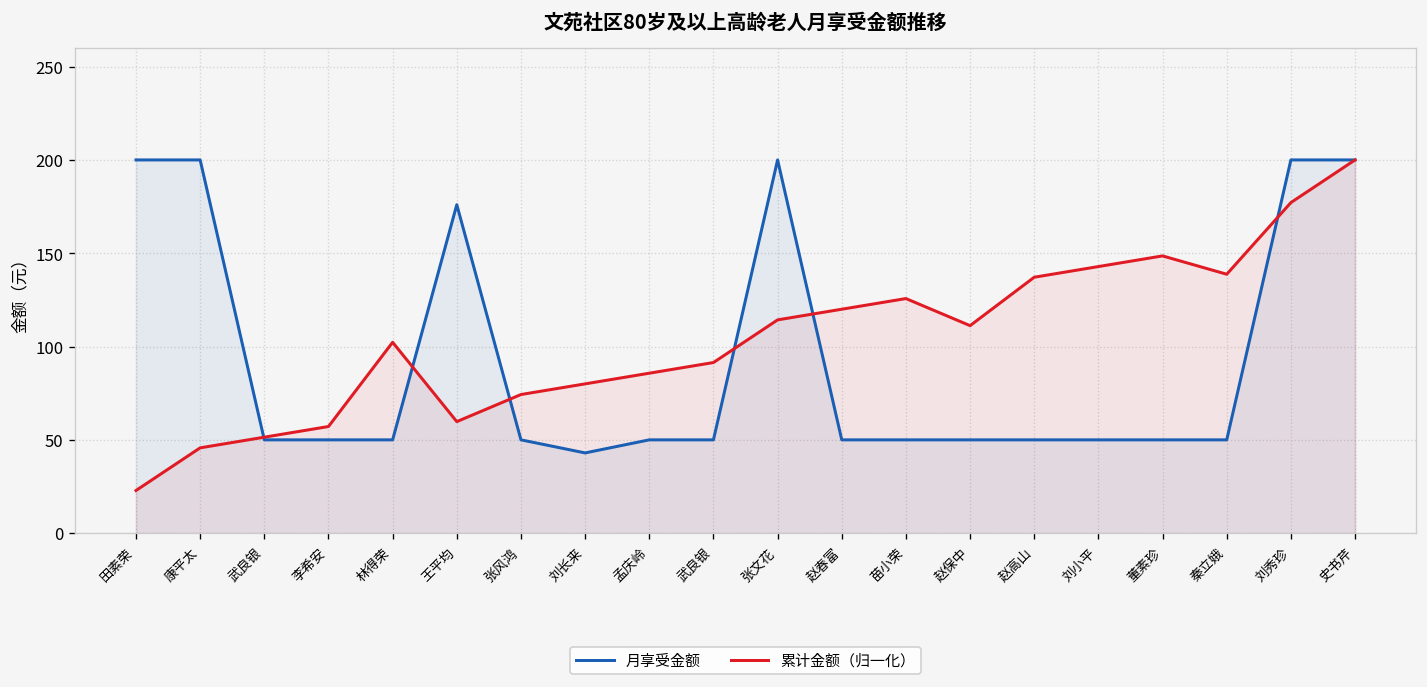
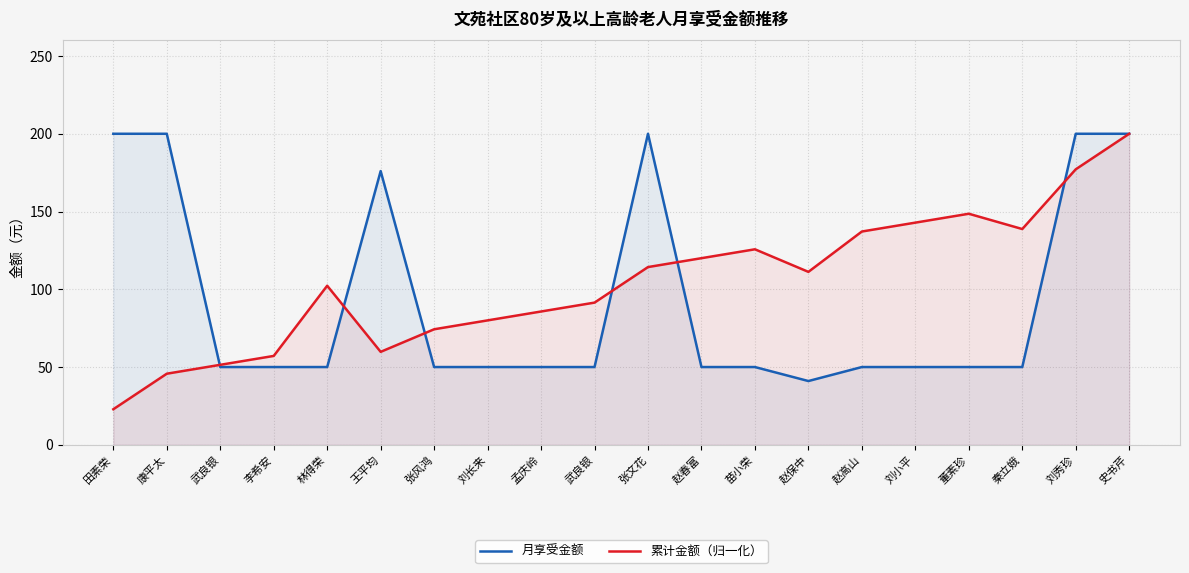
月享受金额, 刘长来: 43 -> 50
月享受金额, 赵保中: 50 -> 41
